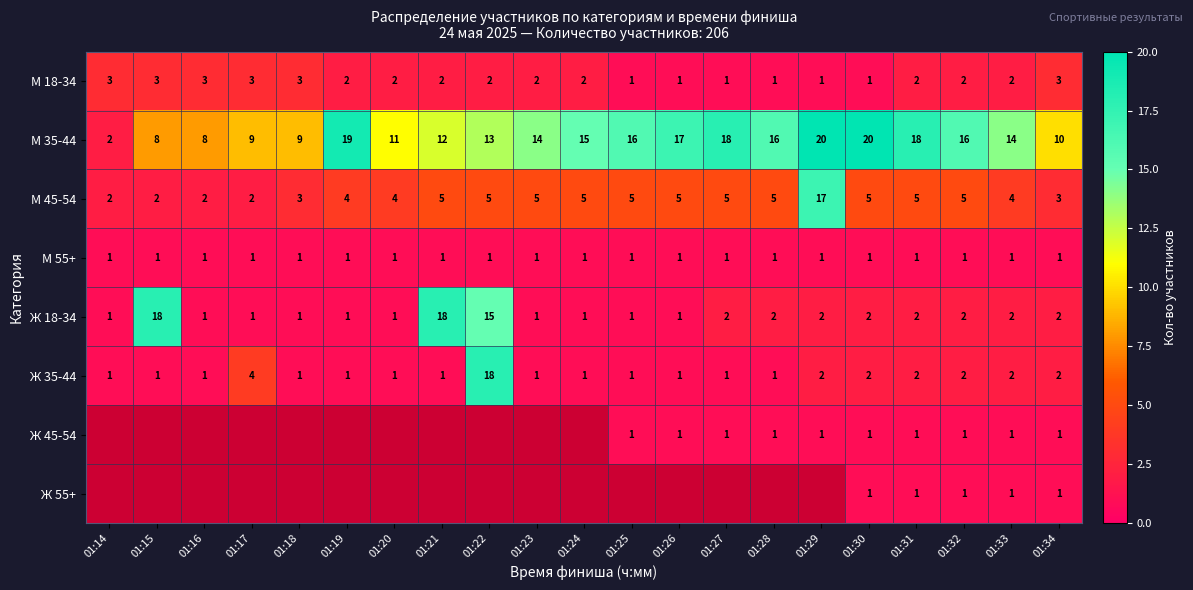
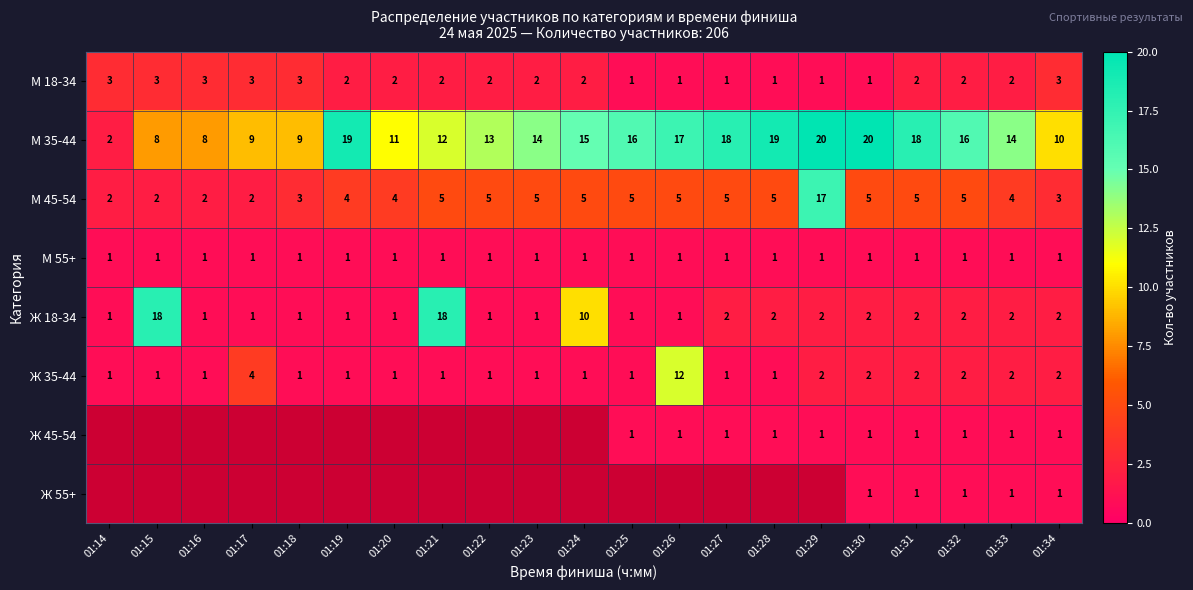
М 35-44, 01:28: 16 -> 19
Ж 18-34, 01:22: 15 -> 1
Ж 18-34, 01:24: 1 -> 10
Ж 35-44, 01:22: 18 -> 1
Ж 35-44, 01:26: 1 -> 12
